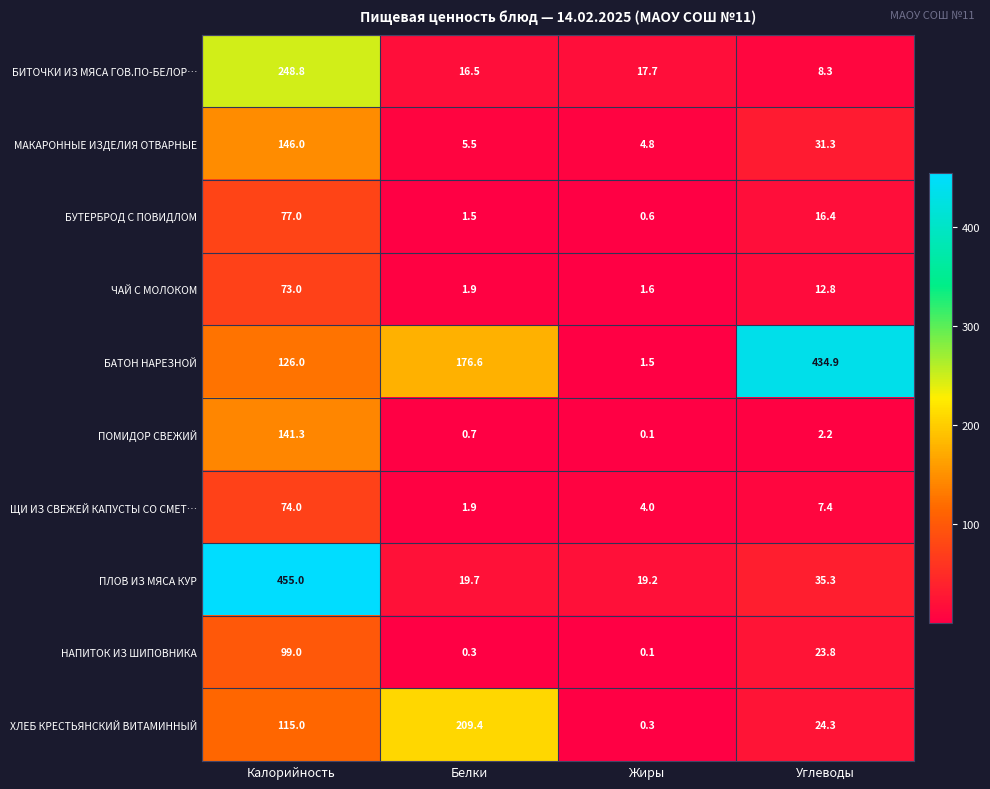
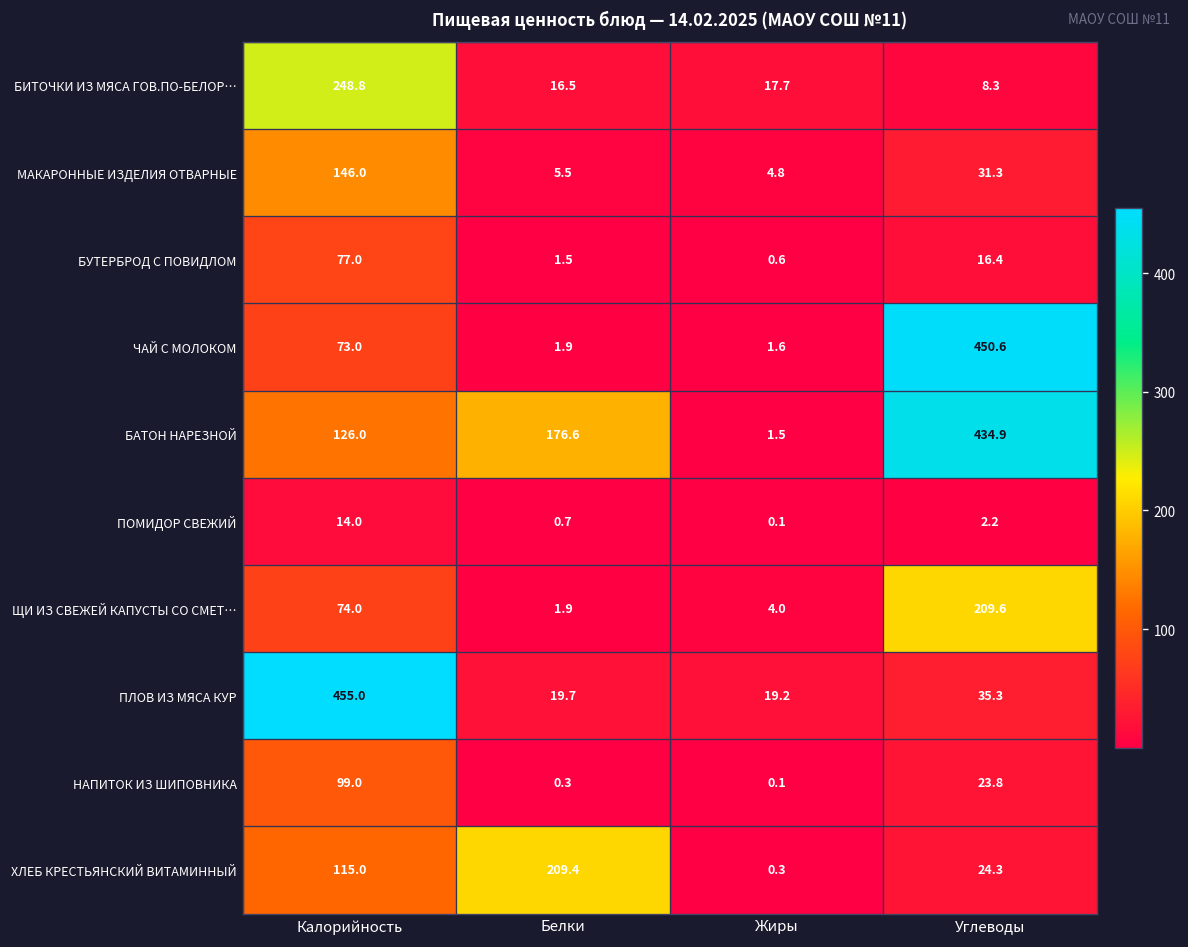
ЧАЙ С МОЛОКОМ, Углеводы: 12.8 -> 450.6
ПОМИДОР СВЕЖИЙ, Калорийность: 141.3 -> 14.0
ЩИ ИЗ СВЕЖЕЙ КАПУСТЫ СО СМЕТ…, Углеводы: 7.4 -> 209.6
